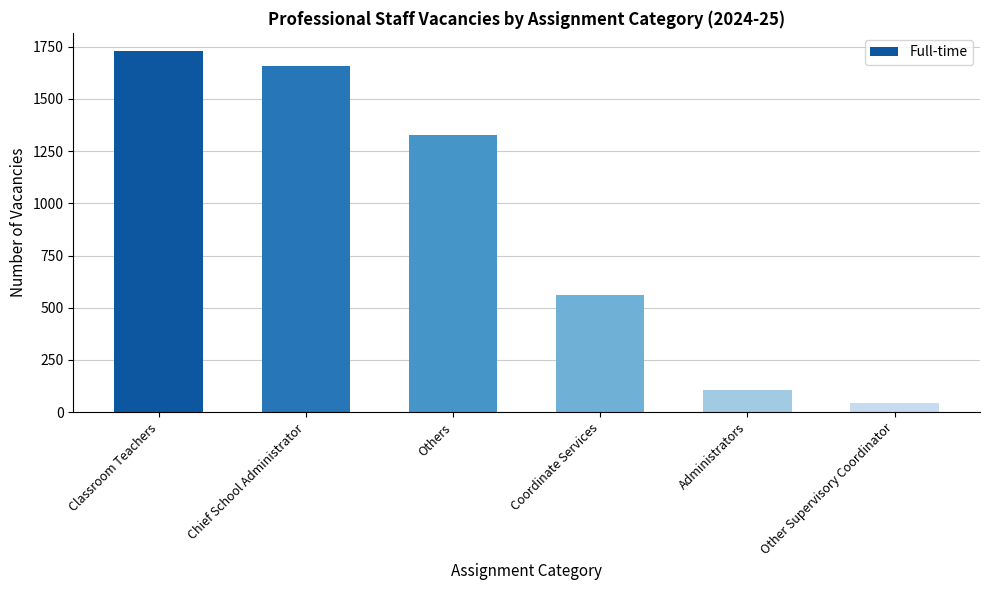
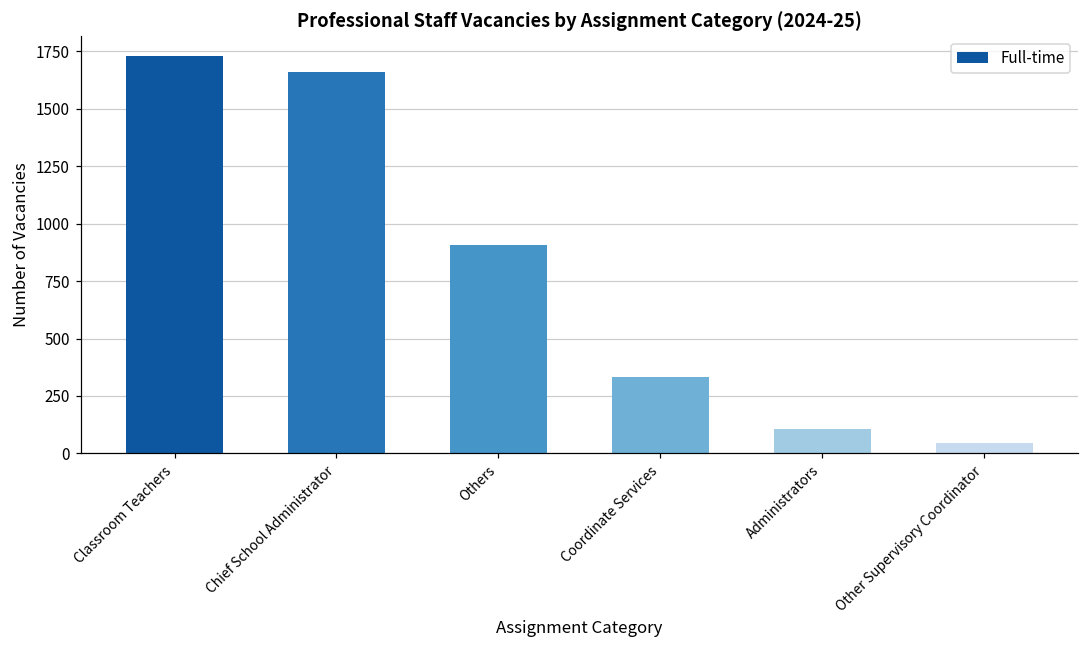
Others: 1330 -> 910
Coordinate Services: 560 -> 330
